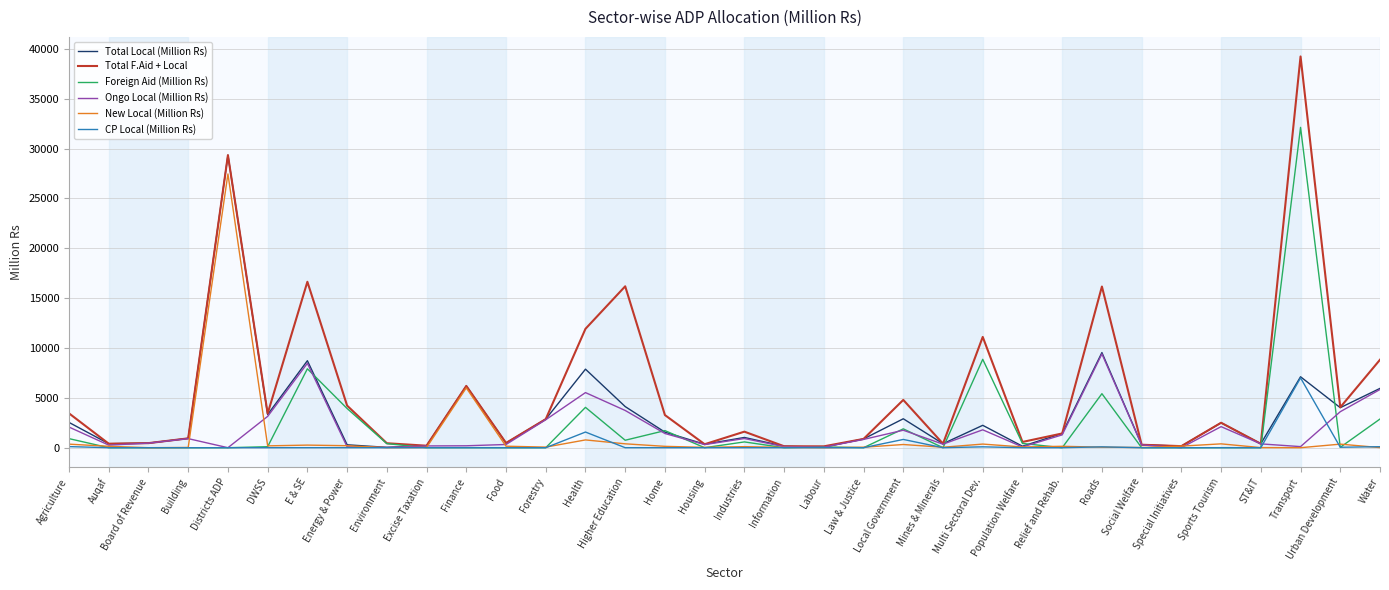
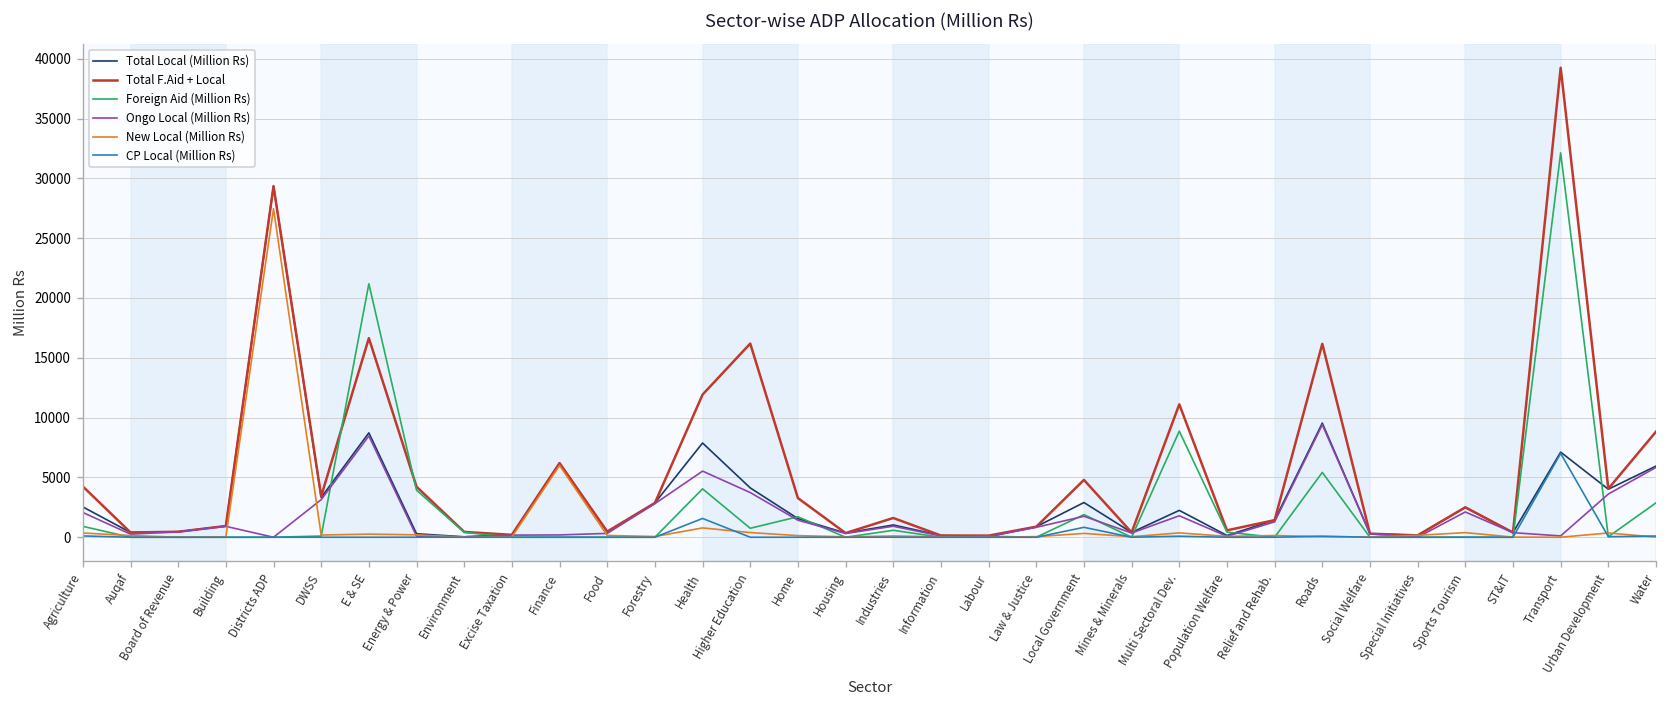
Total F.Aid + Local, Agriculture: 3000 -> 4000
Foreign Aid (Million Rs), E & SE: 8000 -> 21000
